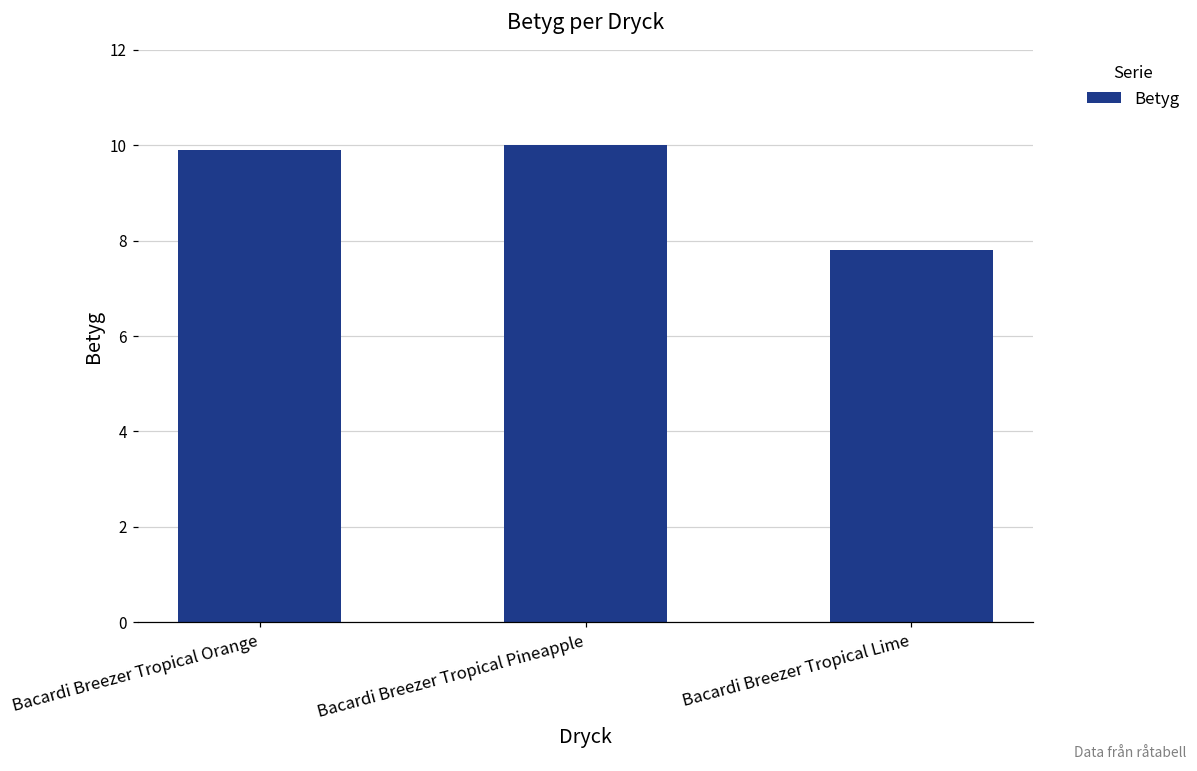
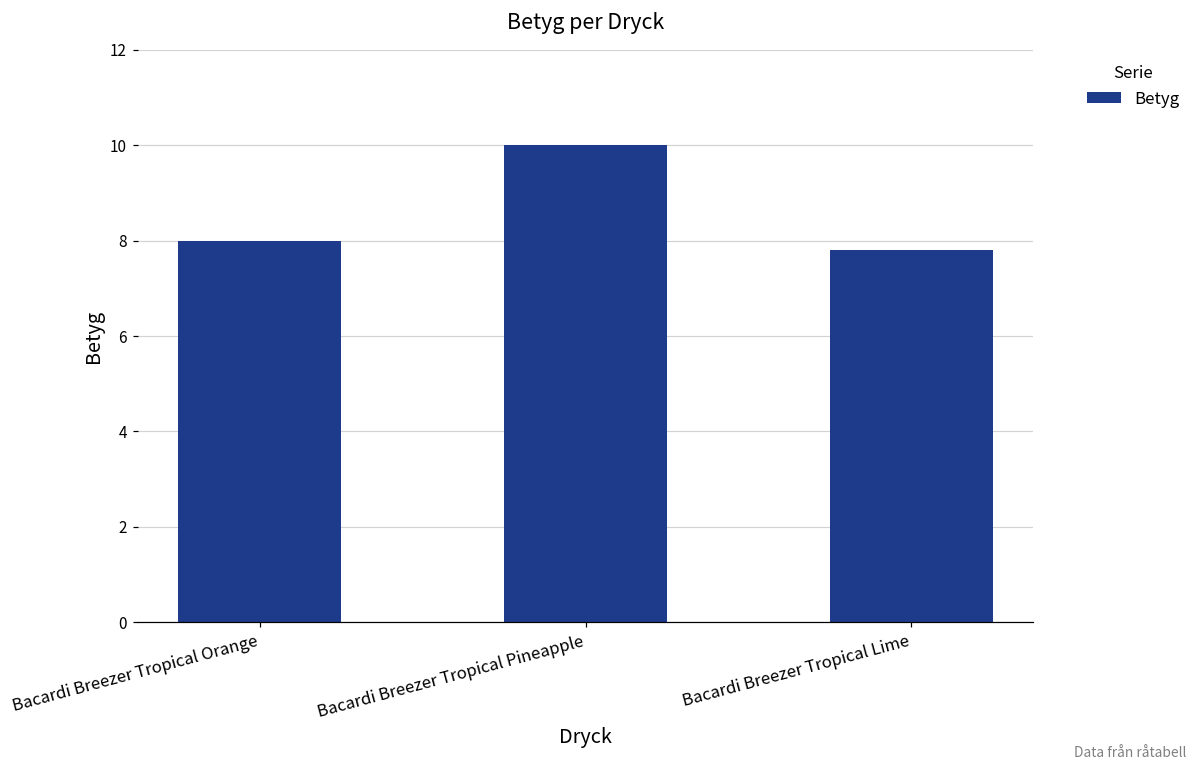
Bacardi Breezer Tropical Orange: 9.9 -> 8.0
